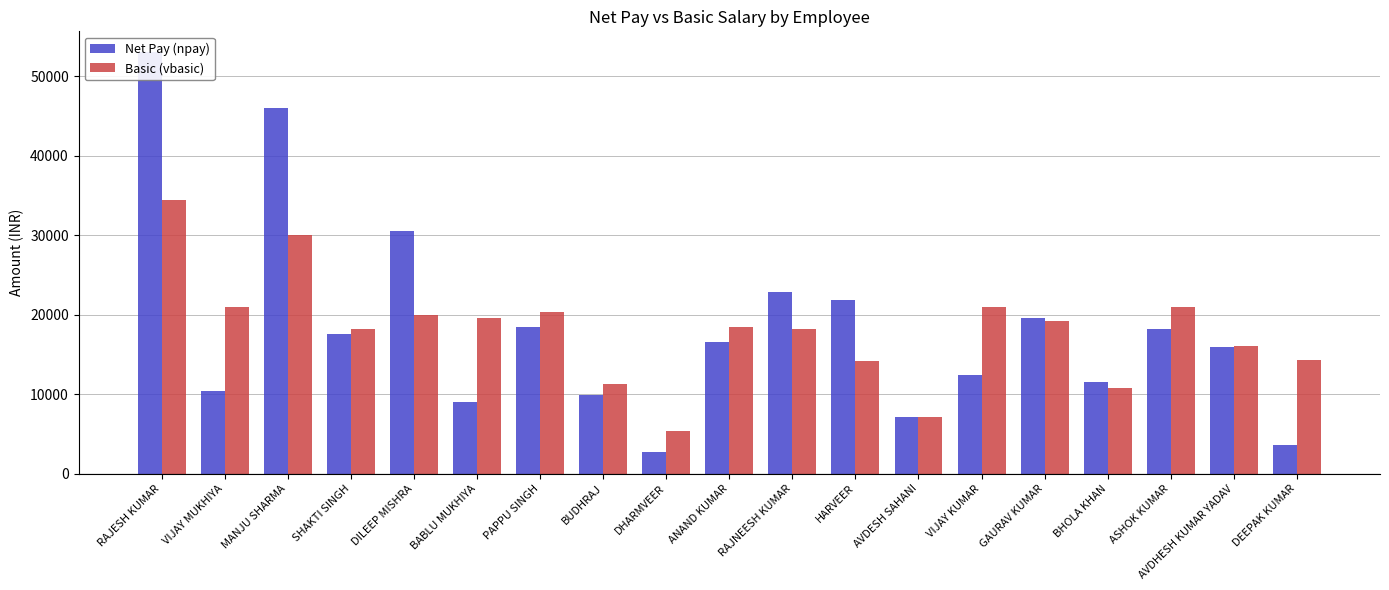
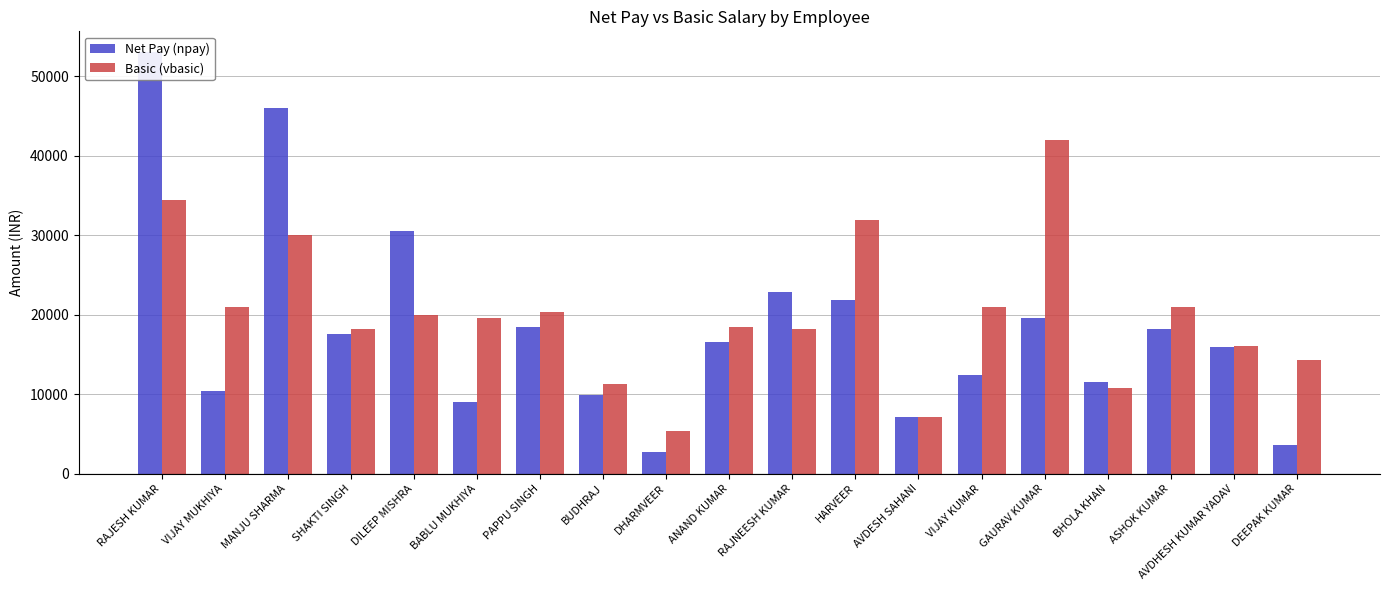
Basic (vbasic), HARVEER: 14000 -> 32000
Basic (vbasic), GAURAV KUMAR: 19000 -> 42000
